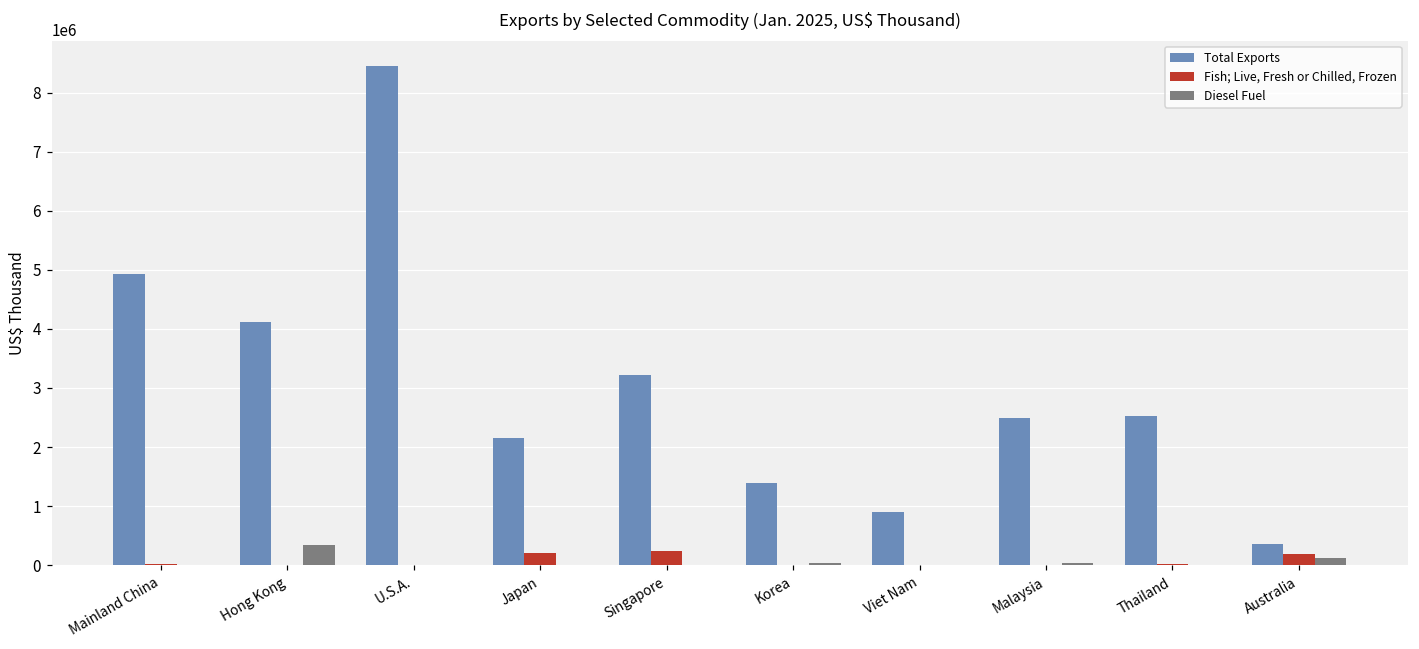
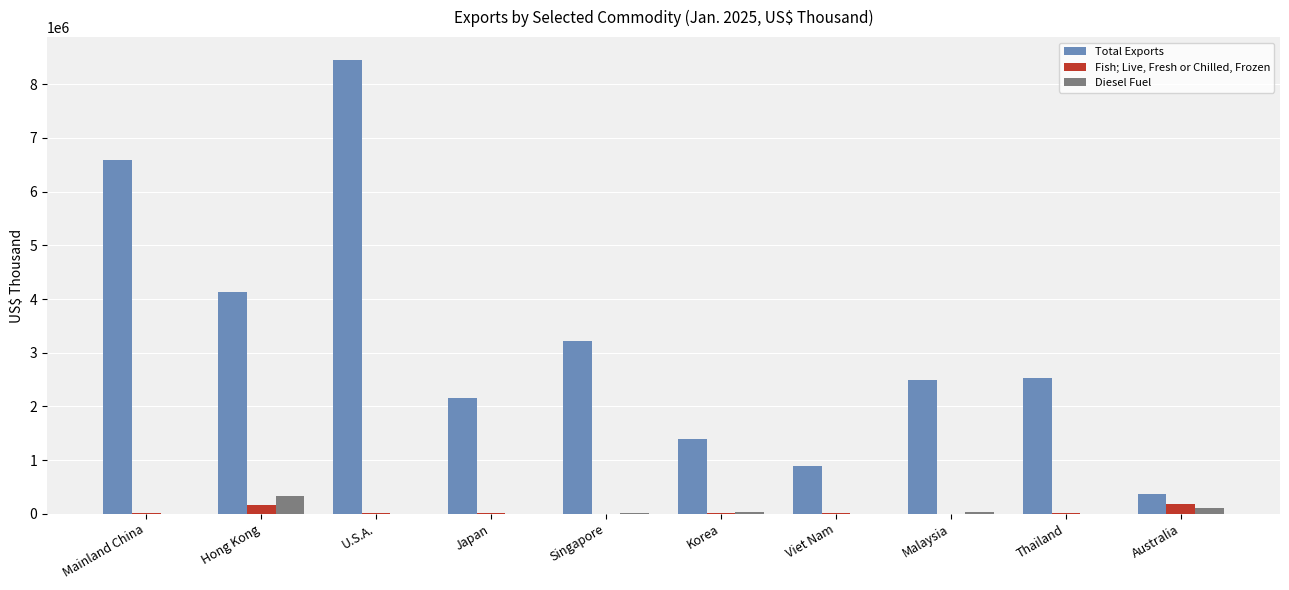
Total Exports, Mainland China: 4900000 -> 6600000
Fish; Live, Fresh or Chilled, Frozen, Hong Kong: 0 -> 200000
Fish; Live, Fresh or Chilled, Frozen, Japan: 200000 -> 0
Fish; Live, Fresh or Chilled, Frozen, Singapore: 200000 -> 0
